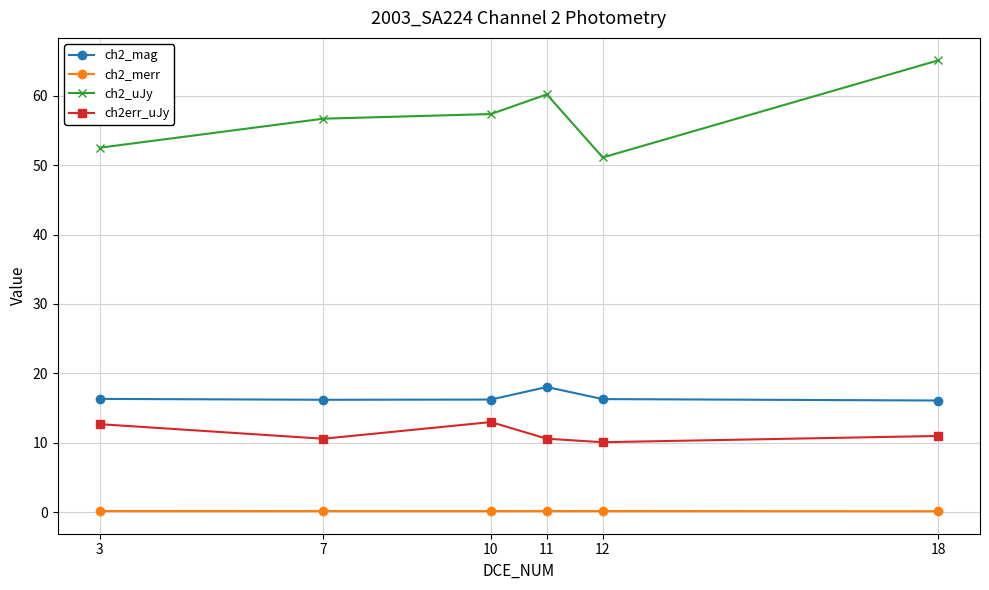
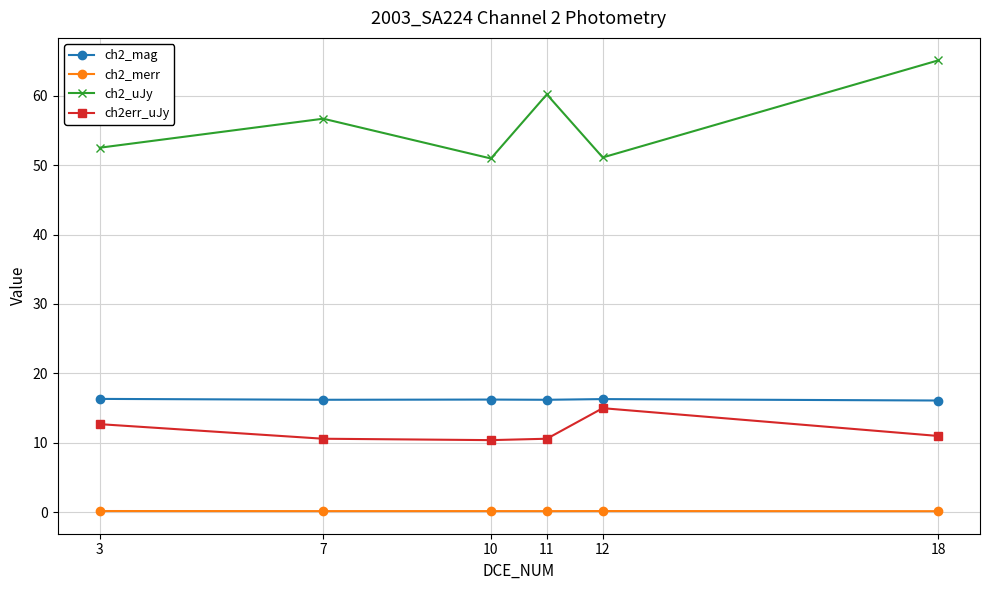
ch2_uJy, 10: 57 -> 51
ch2err_uJy, 10: 13 -> 10
ch2_mag, 11: 18 -> 16
ch2err_uJy, 12: 10 -> 15
